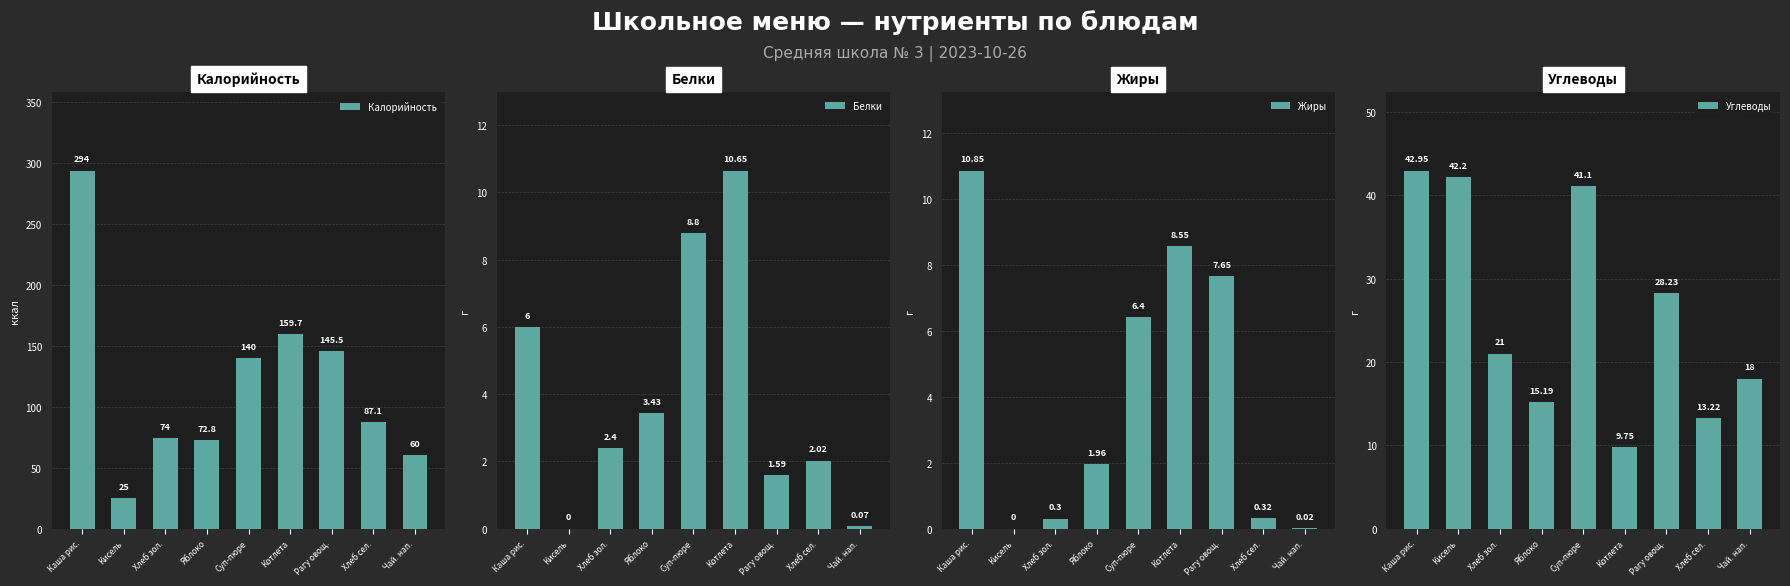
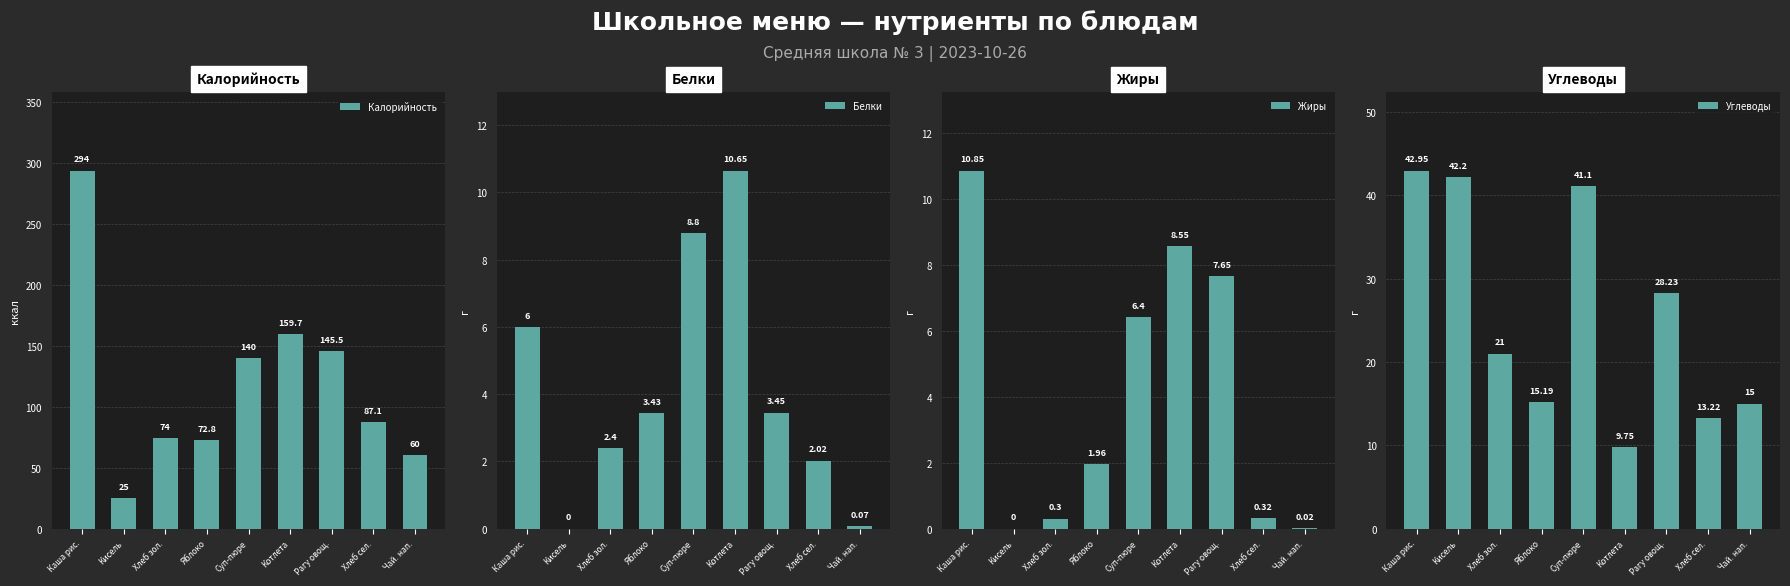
Белки, Рагу овощ.: 1.59 -> 3.45
Углеводы, Чай. нап.: 18 -> 15
